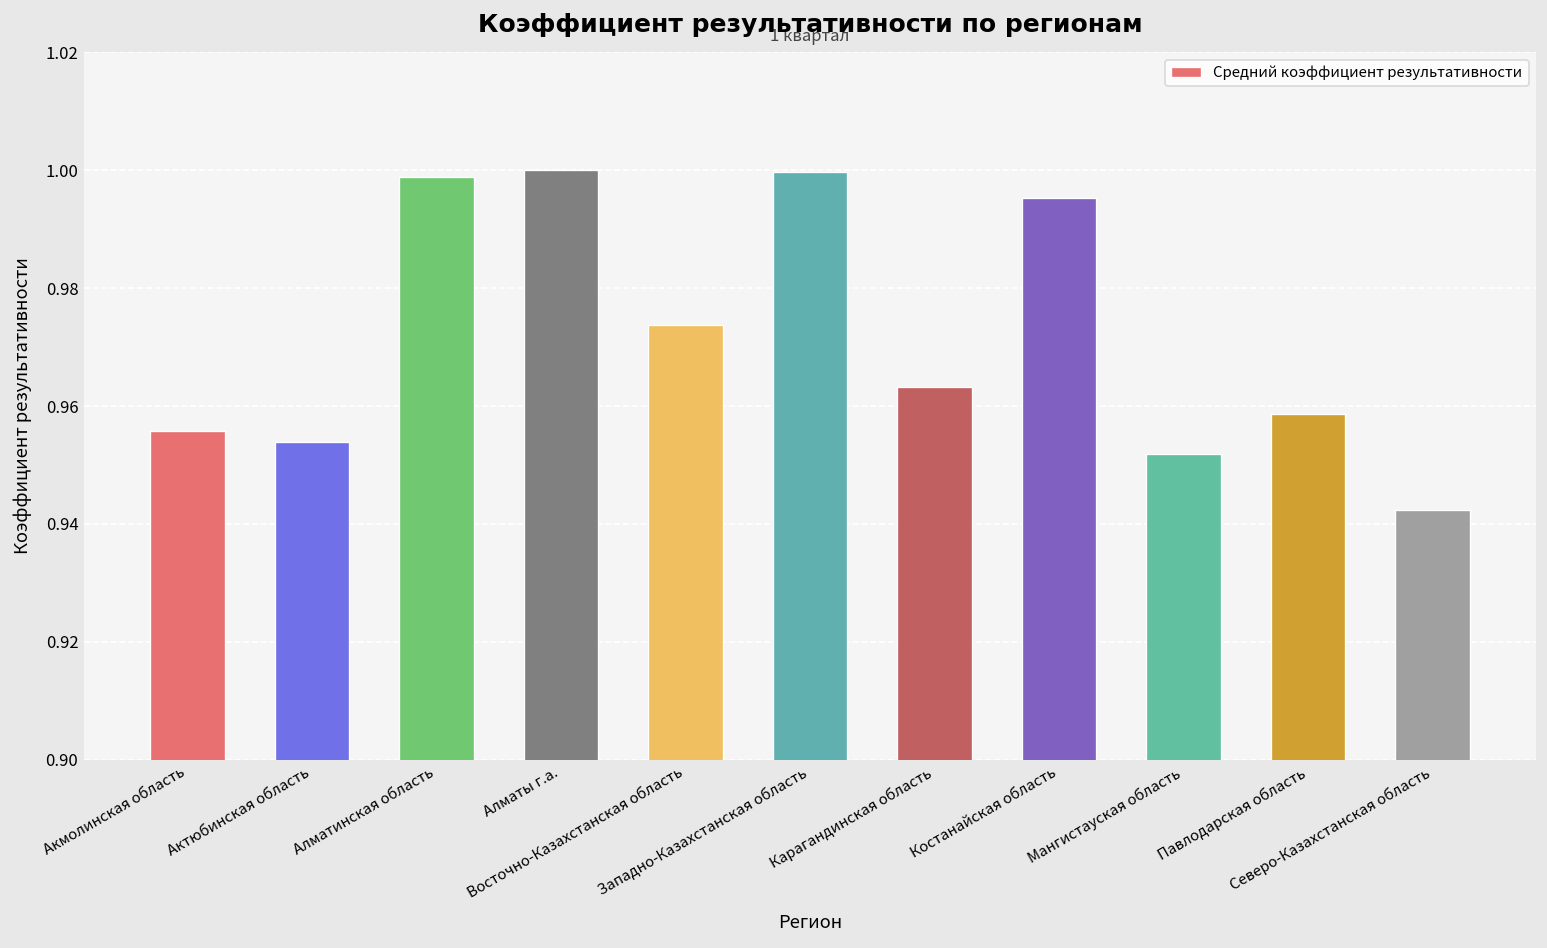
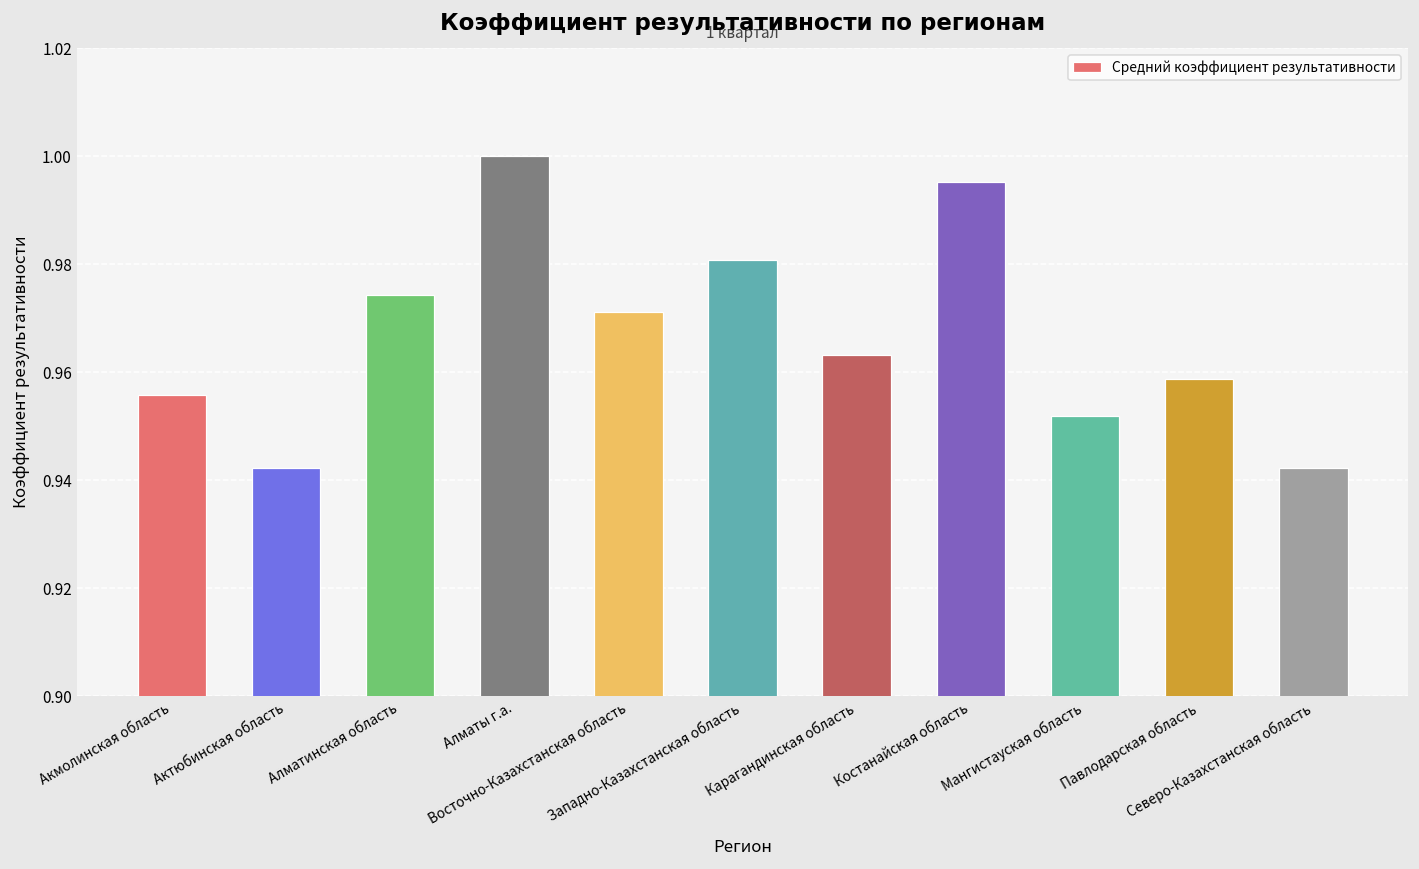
Актюбинская область: 0.954 -> 0.942
Алматинская область: 0.999 -> 0.974
Восточно-Казахстанская область: 0.974 -> 0.971
Западно-Казахстанская область: 1.000 -> 0.981
